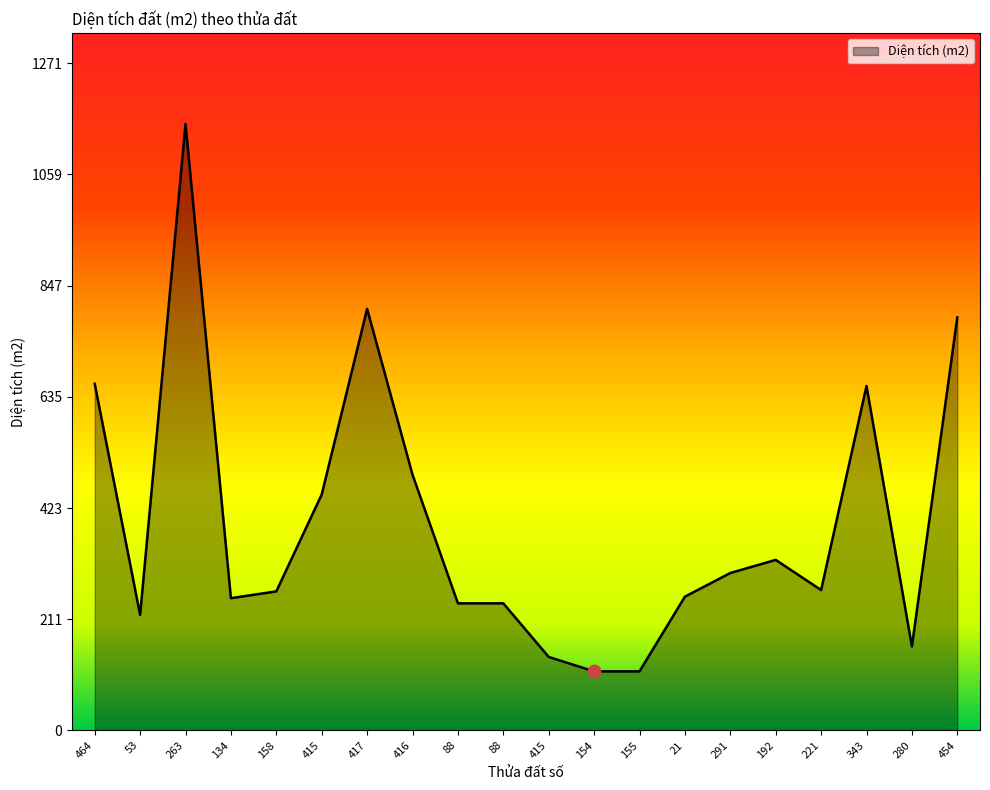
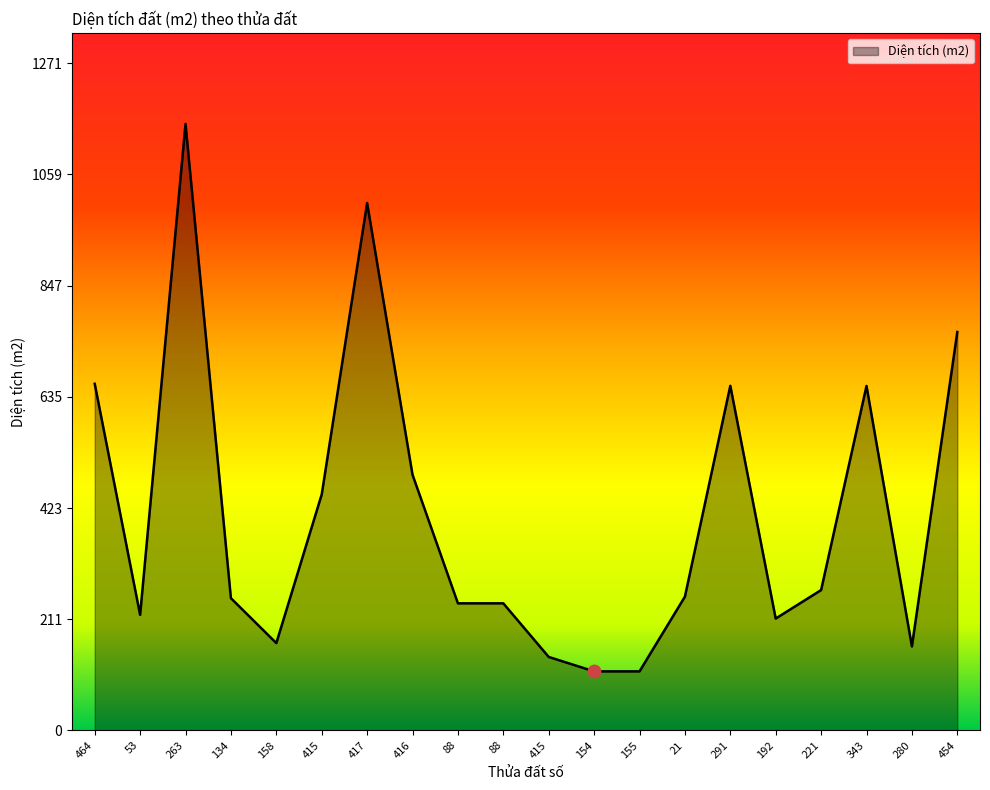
Diện tích (m2), 158: 270 -> 170
Diện tích (m2), 417: 800 -> 1010
Diện tích (m2), 291: 300 -> 660
Diện tích (m2), 192: 330 -> 210
Diện tích (m2), 454: 790 -> 760
